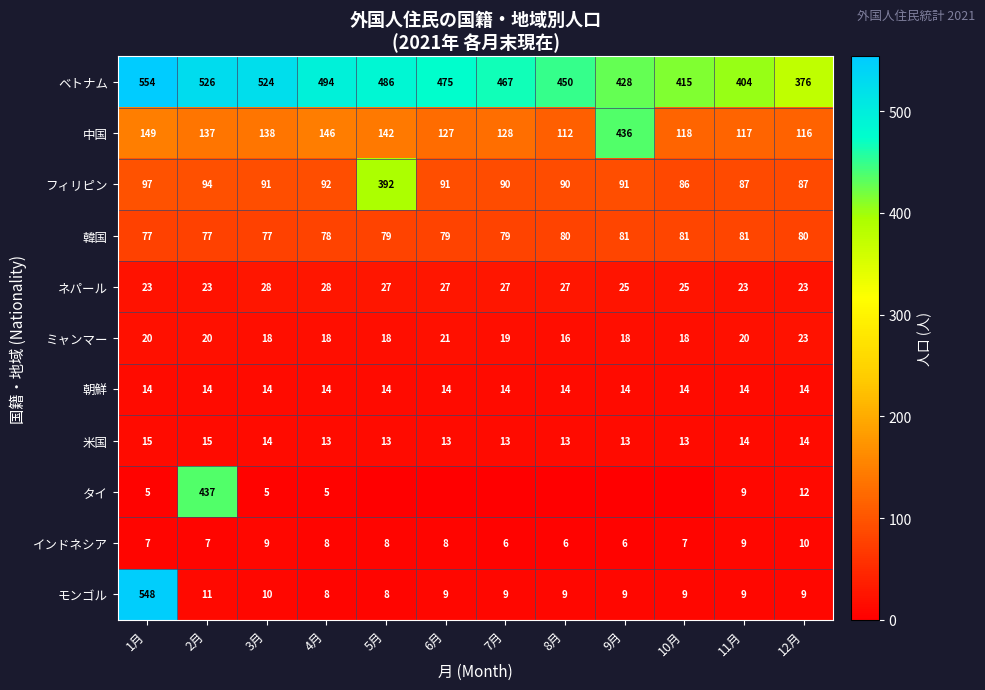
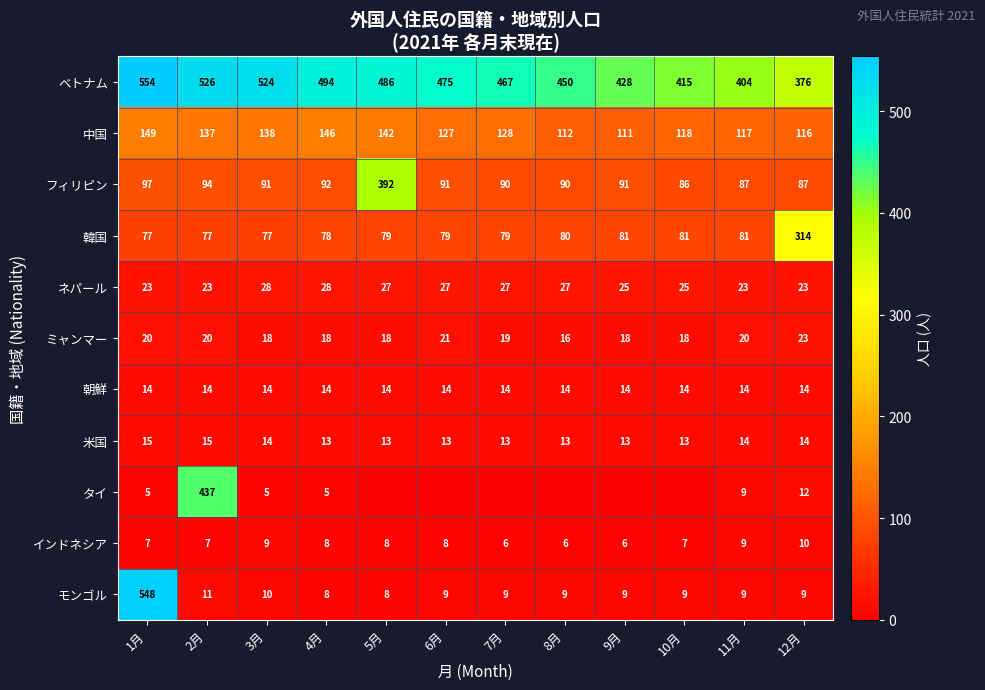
中国, 9月: 436 -> 111
韓国, 12月: 80 -> 314
